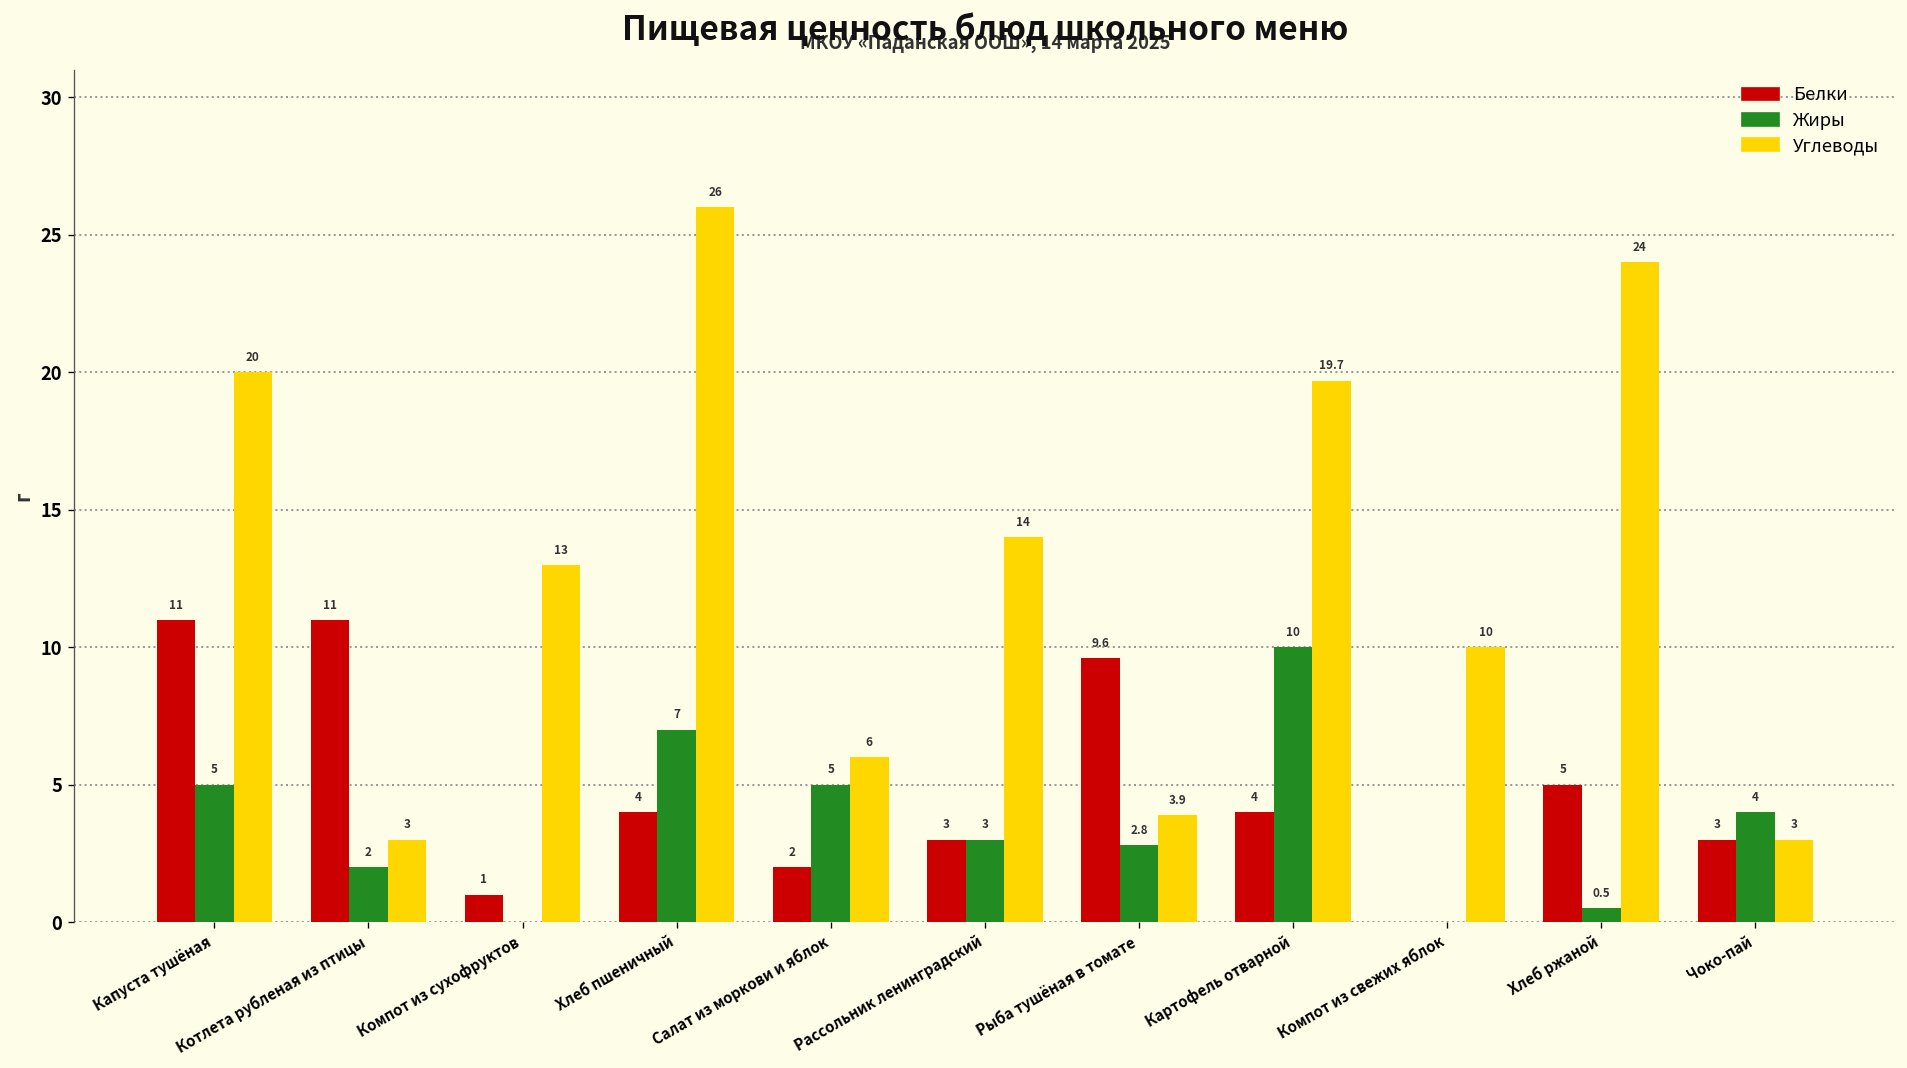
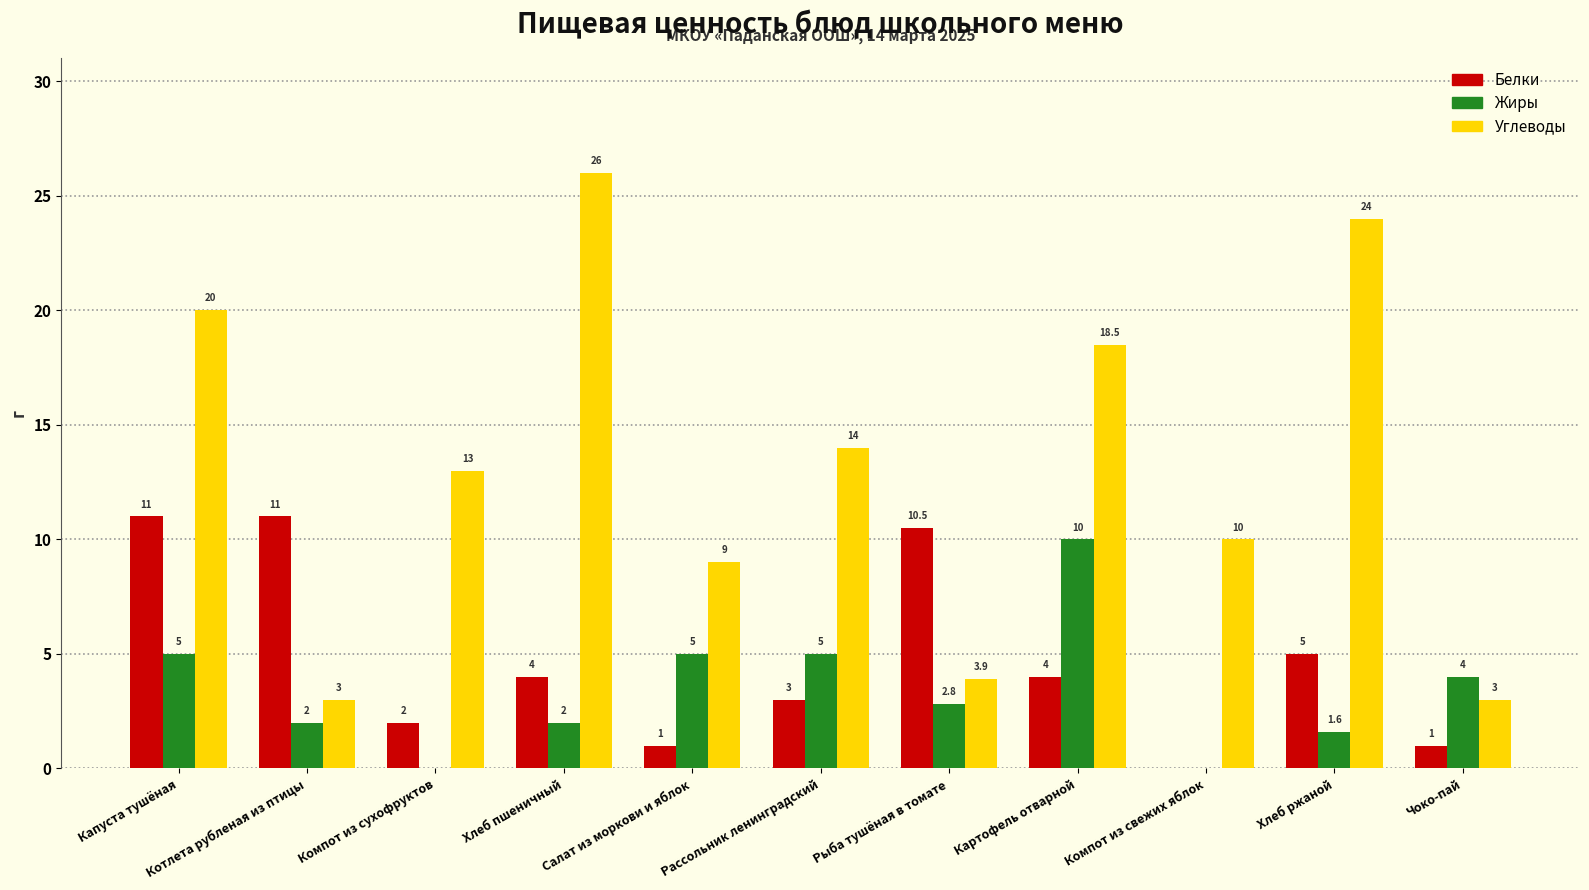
Белки, Компот из сухофруктов: 1 -> 2
Жиры, Хлеб пшеничный: 7 -> 2
Белки, Салат из моркови и яблок: 2 -> 1
Углеводы, Салат из моркови и яблок: 6 -> 9
Жиры, Рассольник ленинградский: 3 -> 5
Белки, Рыба тушёная в томате: 9.6 -> 10.5
Углеводы, Картофель отварной: 19.7 -> 18.5
Жиры, Хлеб ржаной: 0.5 -> 1.6
Белки, Чоко-пай: 3 -> 1
